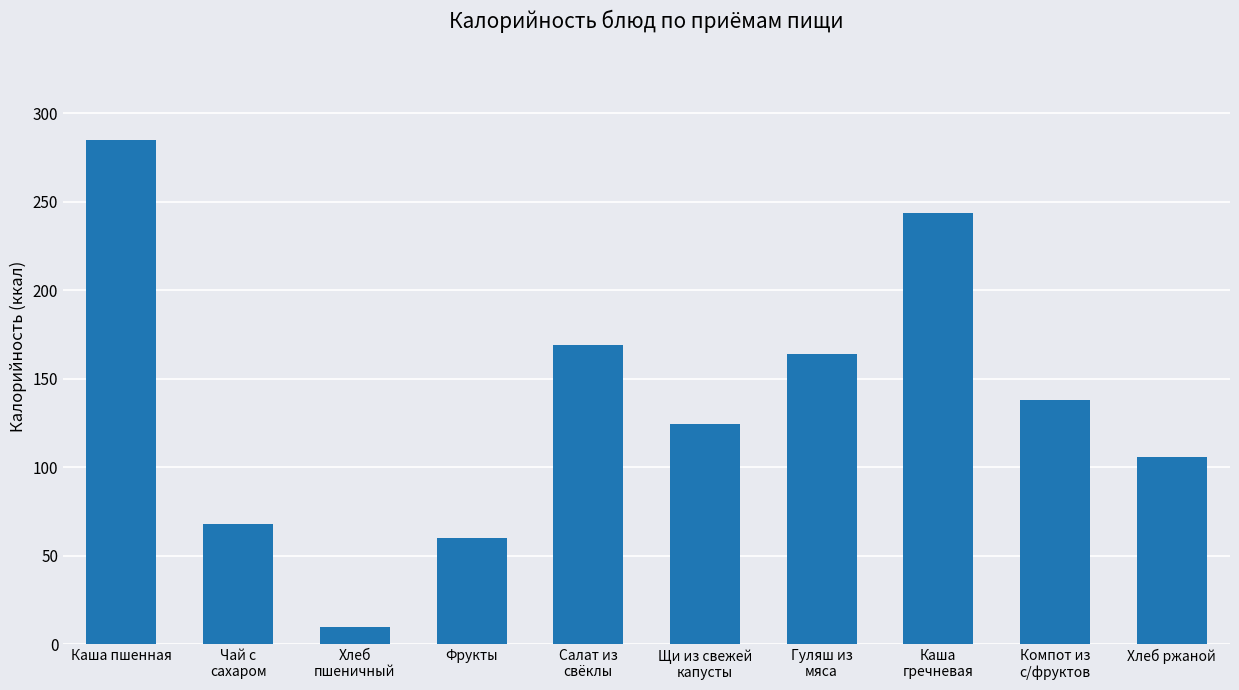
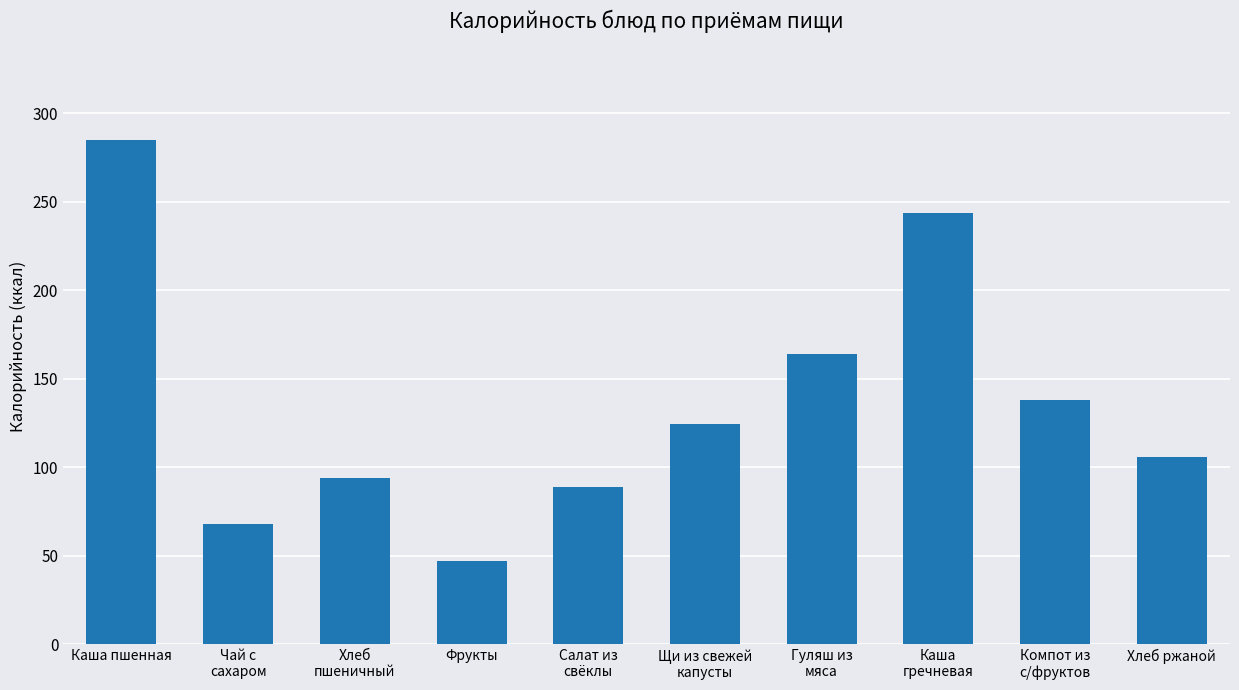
Хлеб пшеничный: 10 -> 94
Фрукты: 60 -> 47
Салат из свёклы: 169 -> 89
